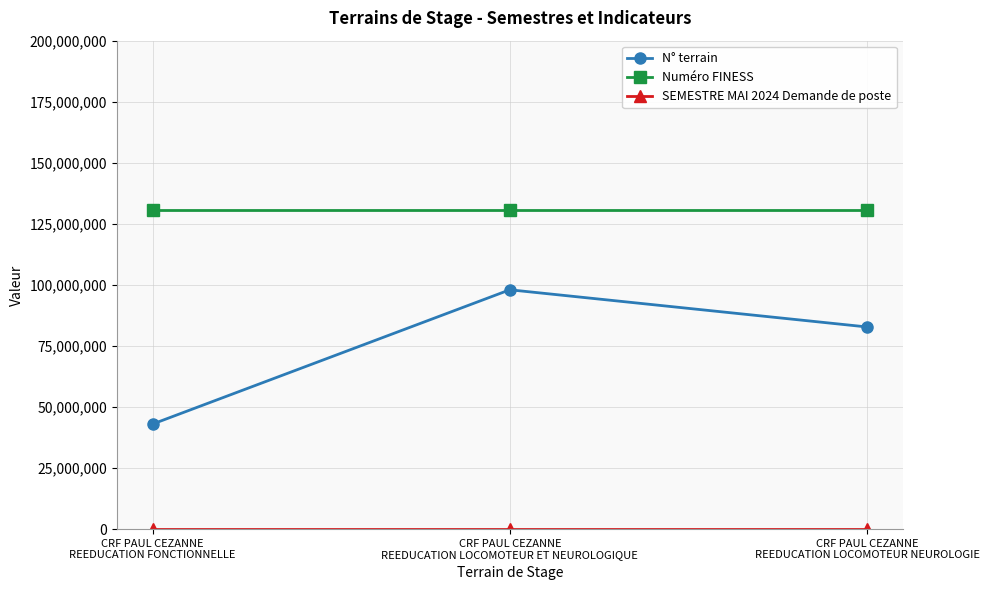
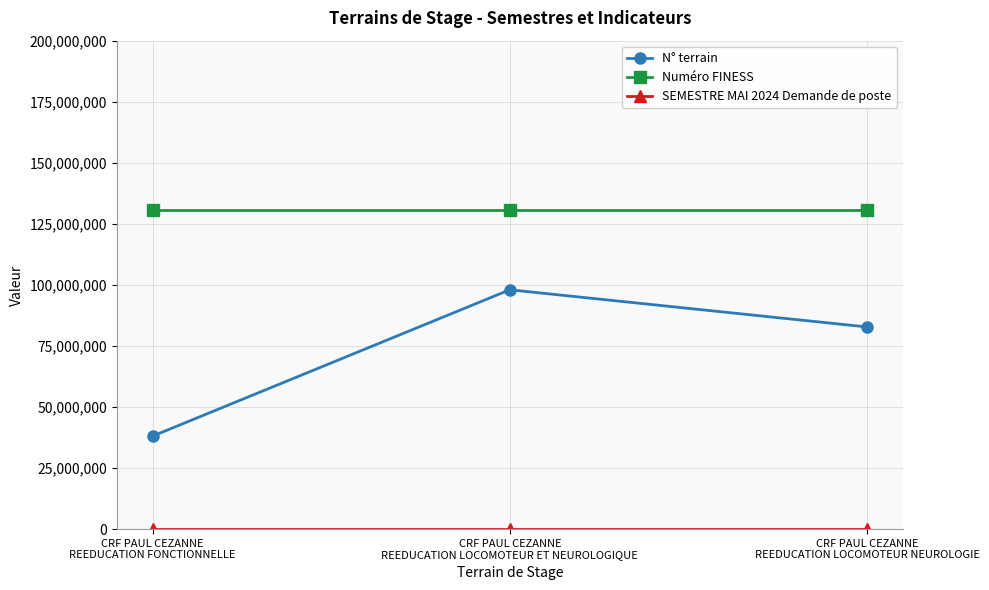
N° terrain, CRF PAUL CEZANNE REEDUCATION FONCTIONNELLE: 43,000,000 -> 38,000,000
